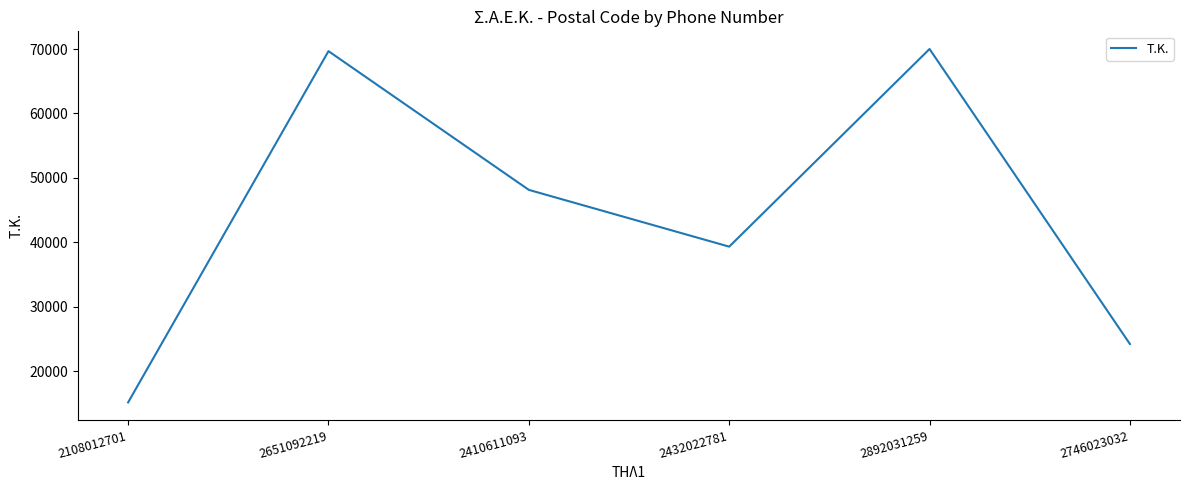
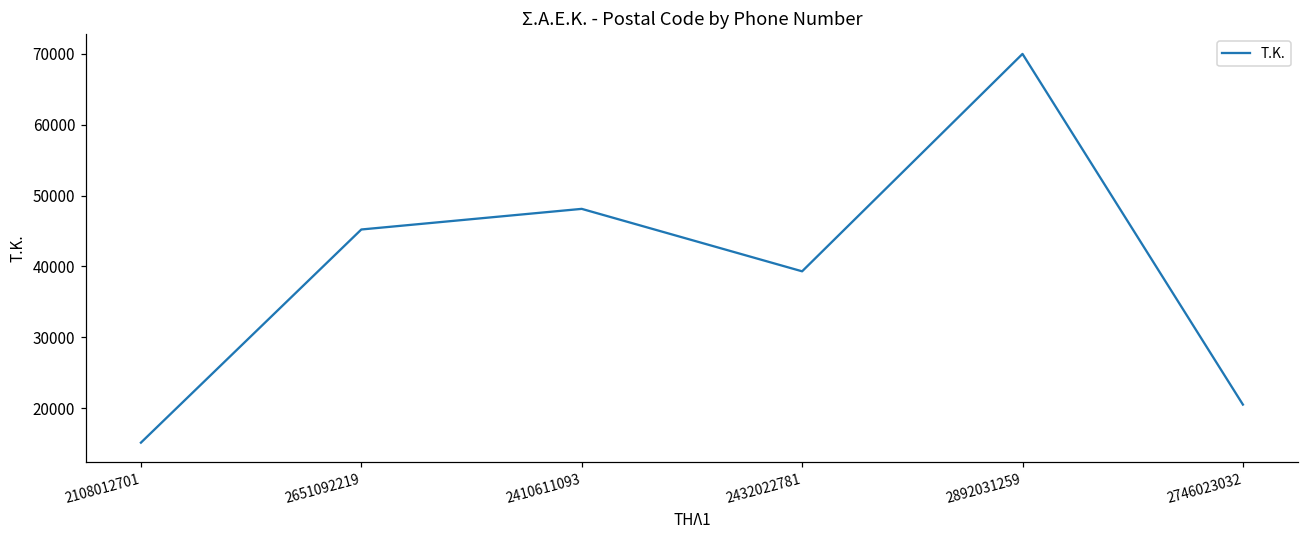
2651092219: 70000 -> 45000
2746023032: 24000 -> 21000
